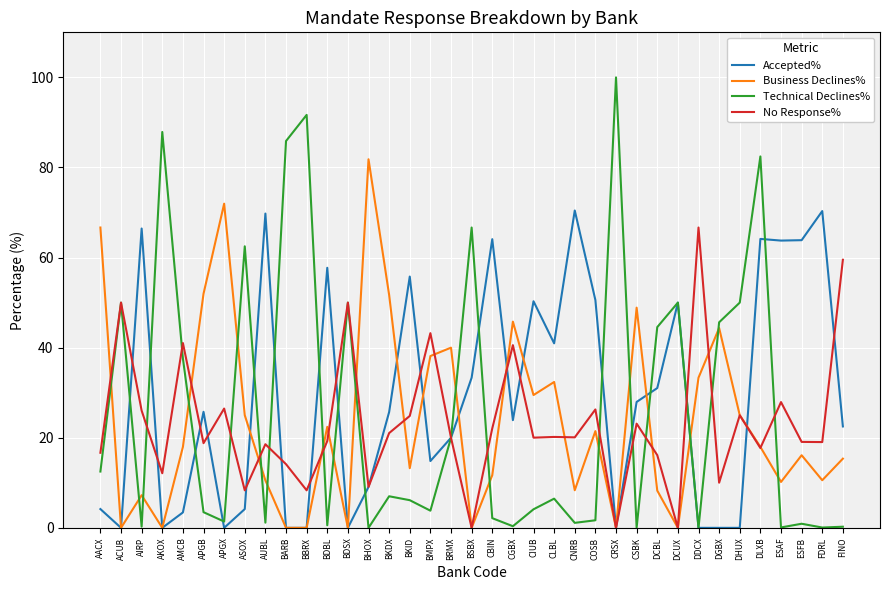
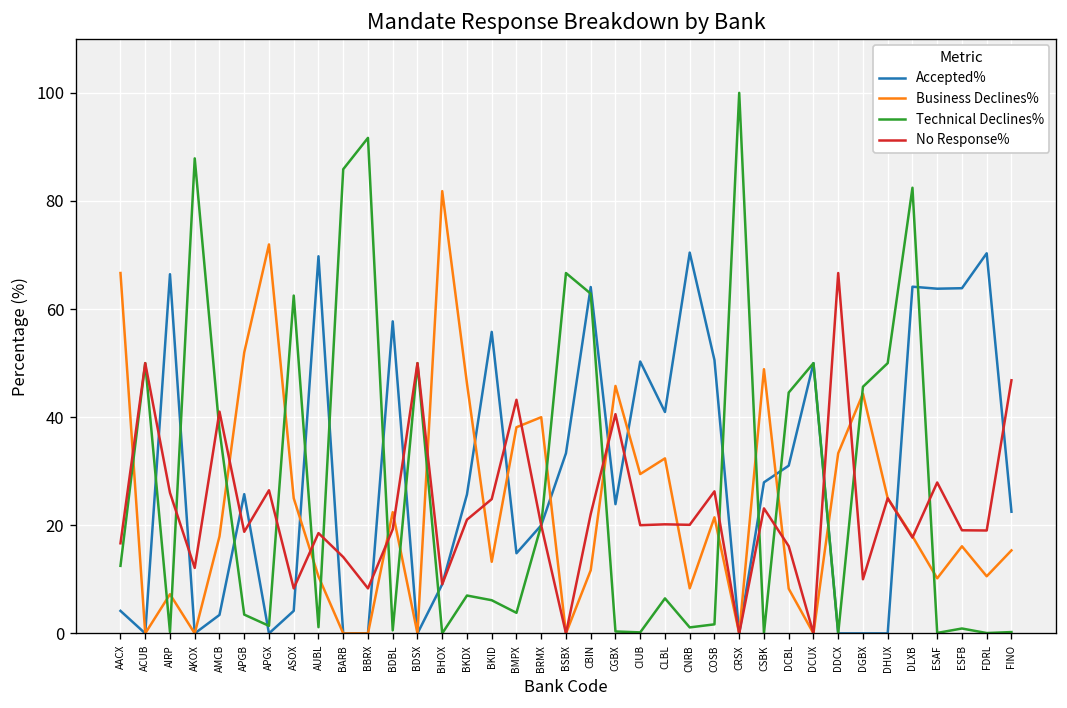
Business Declines%, BKDX: 52 -> 46
Technical Declines%, CBIN: 2 -> 63
Technical Declines%, CIUB: 4 -> 0
No Response%, FINO: 60 -> 47
